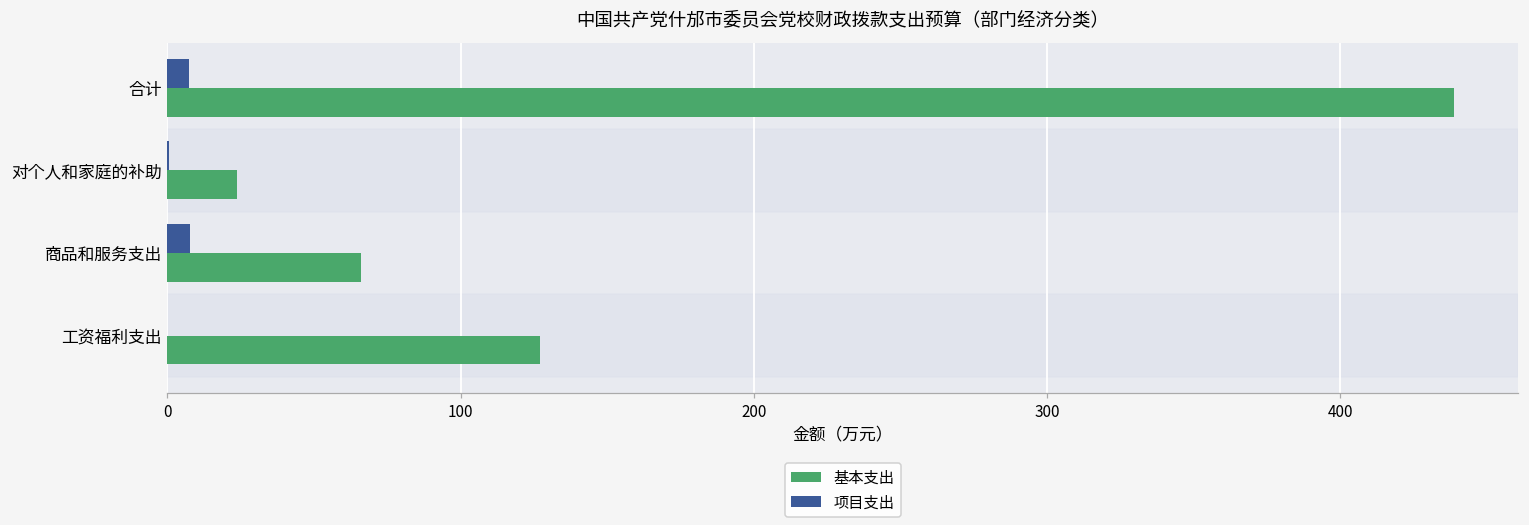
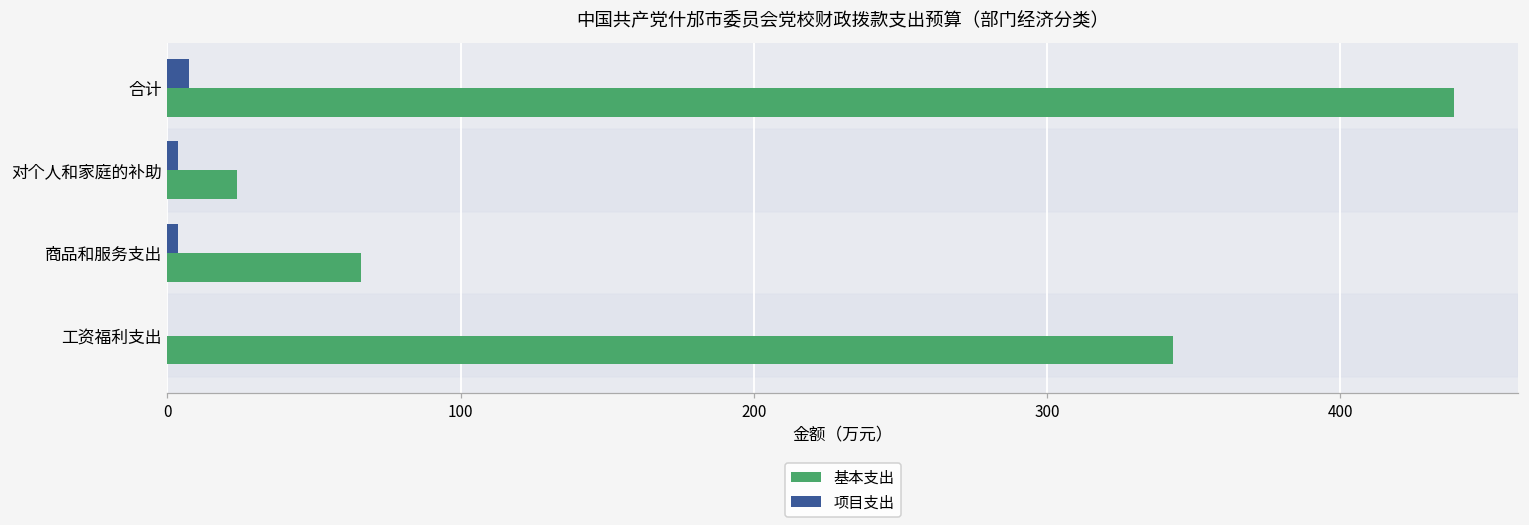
项目支出, 对个人和家庭的补助: 0 -> 4
项目支出, 商品和服务支出: 8 -> 4
基本支出, 工资福利支出: 127 -> 343
